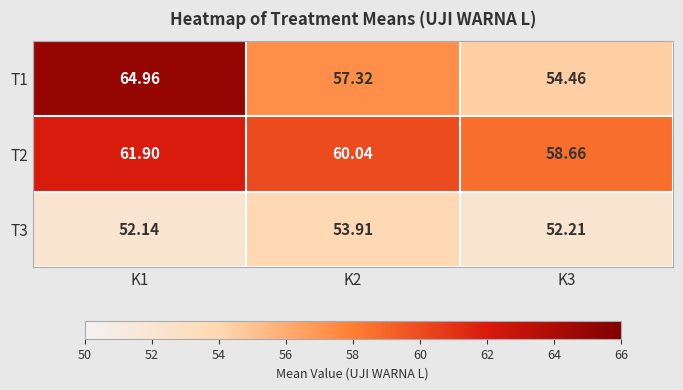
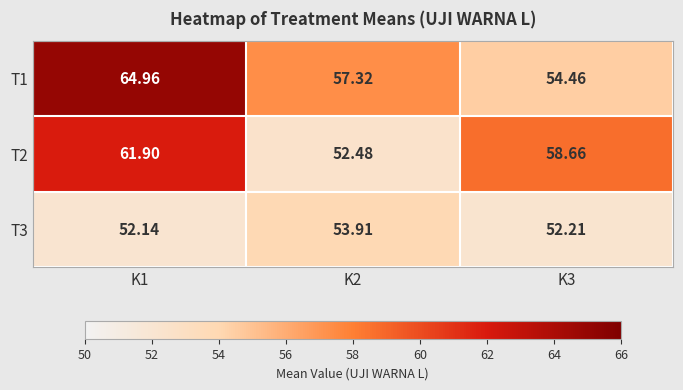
T2, K2: 60.04 -> 52.48
